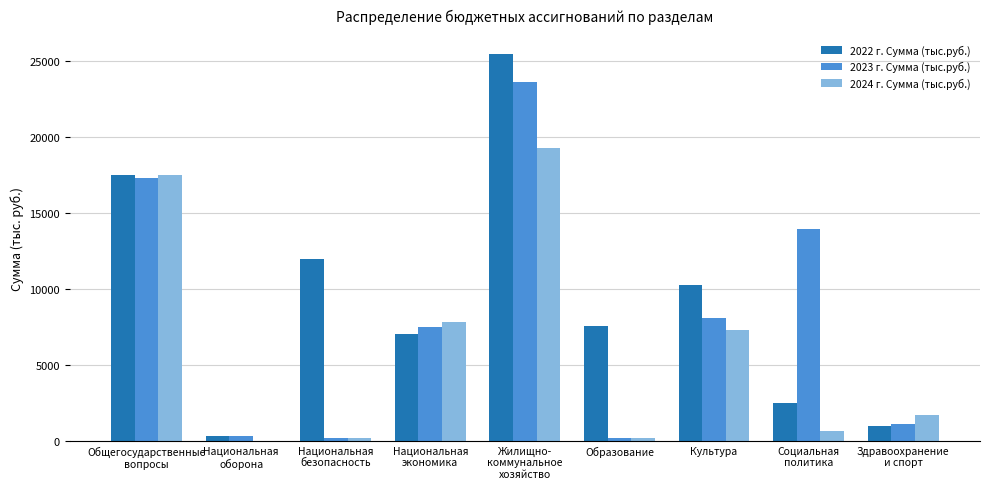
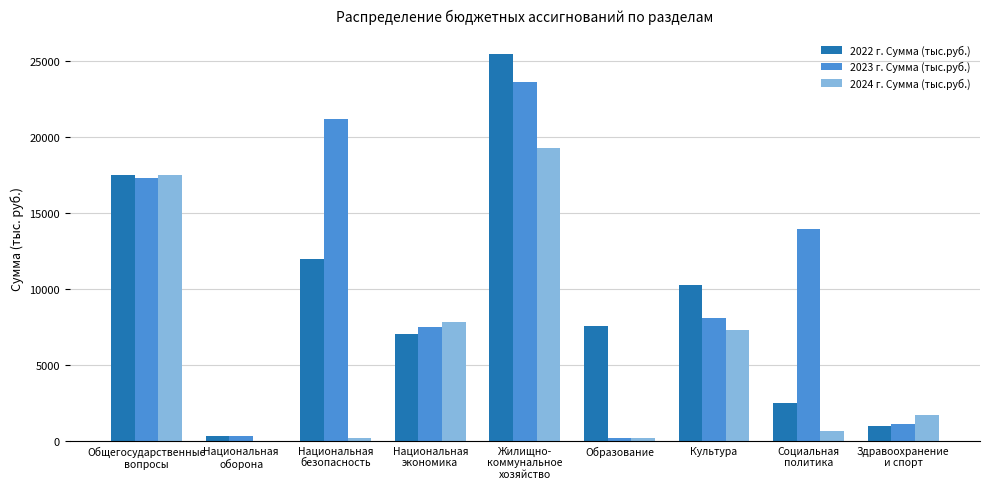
2023 г. Сумма (тыс.руб.), Национальная безопасность: 200 -> 21200
